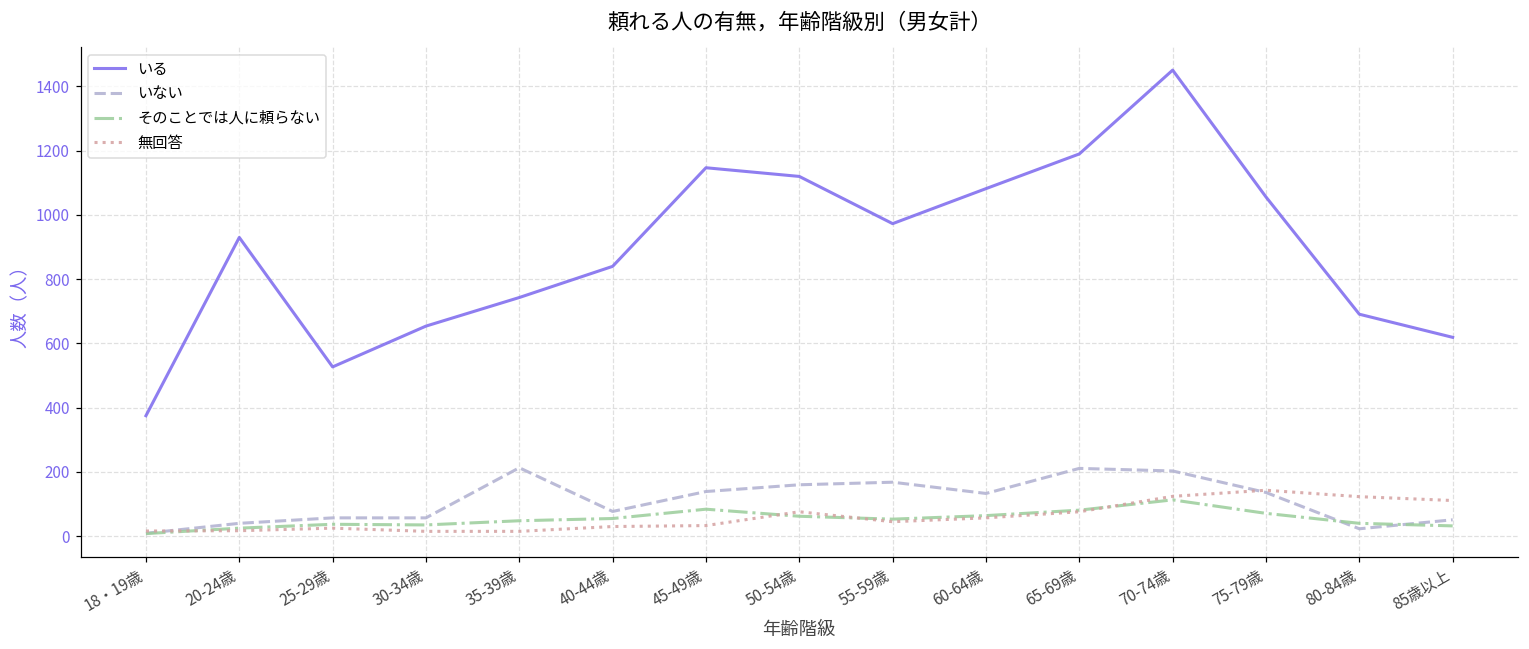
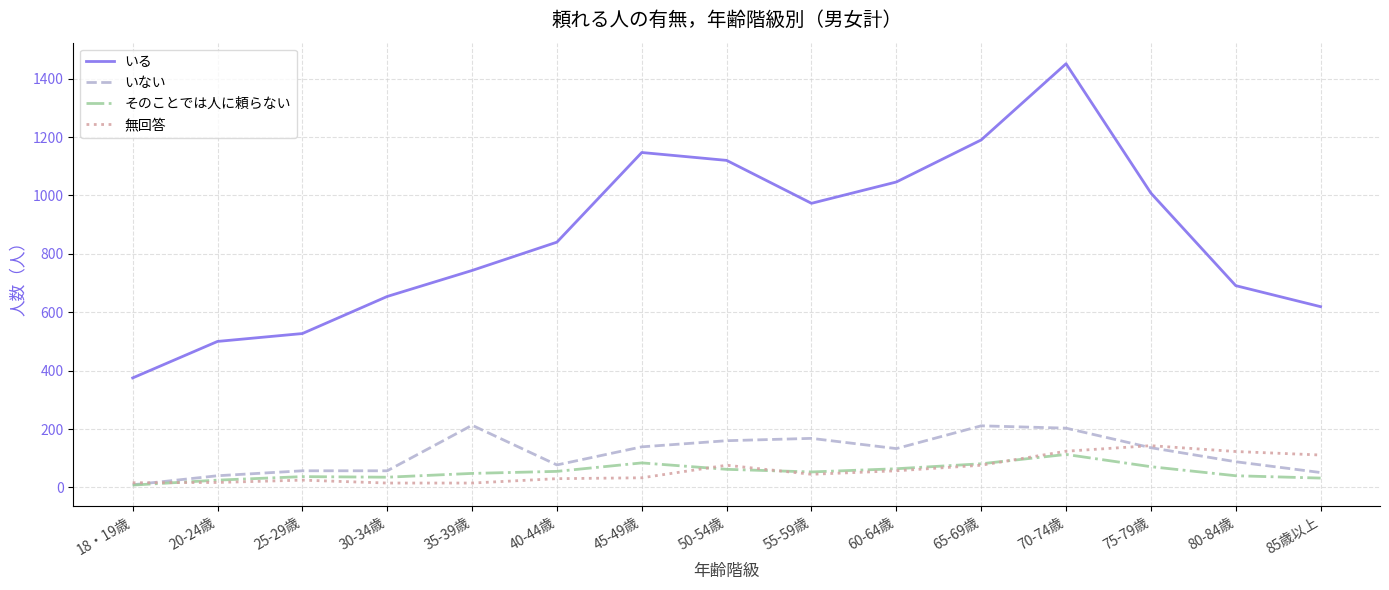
いる, 20-24歳: 930 -> 500
いる, 60-64歳: 1080 -> 1050
いる, 75-79歳: 1060 -> 1010
いない, 80-84歳: 20 -> 90
